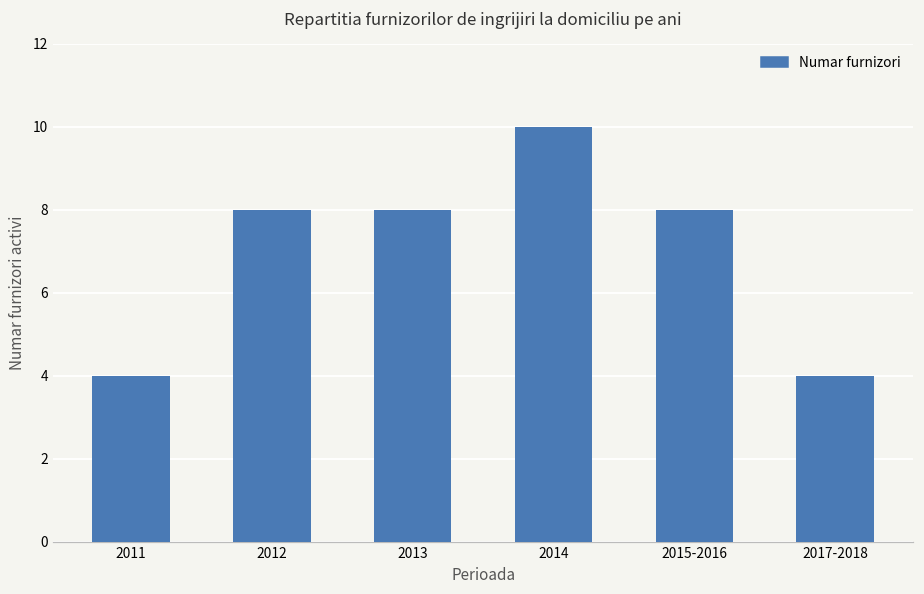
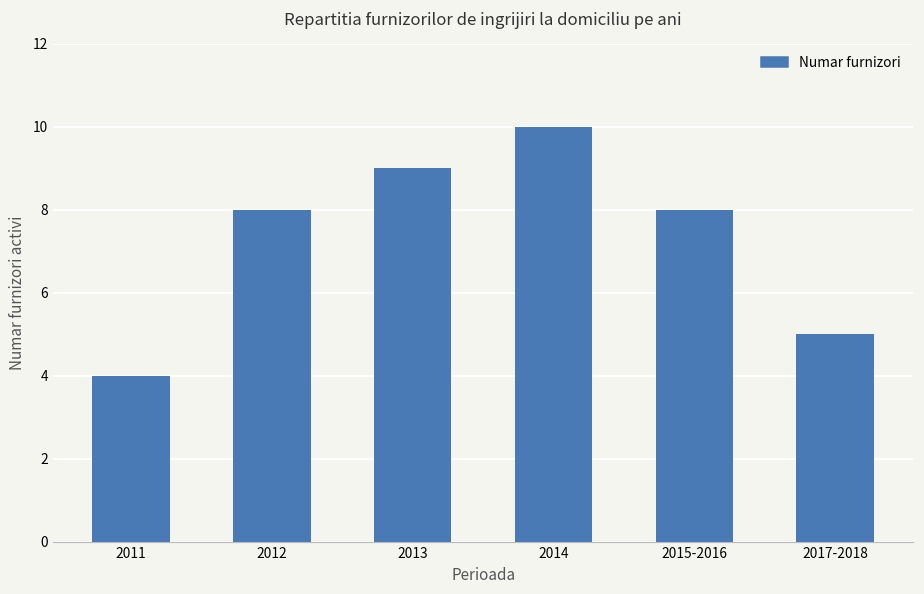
2013: 8 -> 9
2017-2018: 4 -> 5
